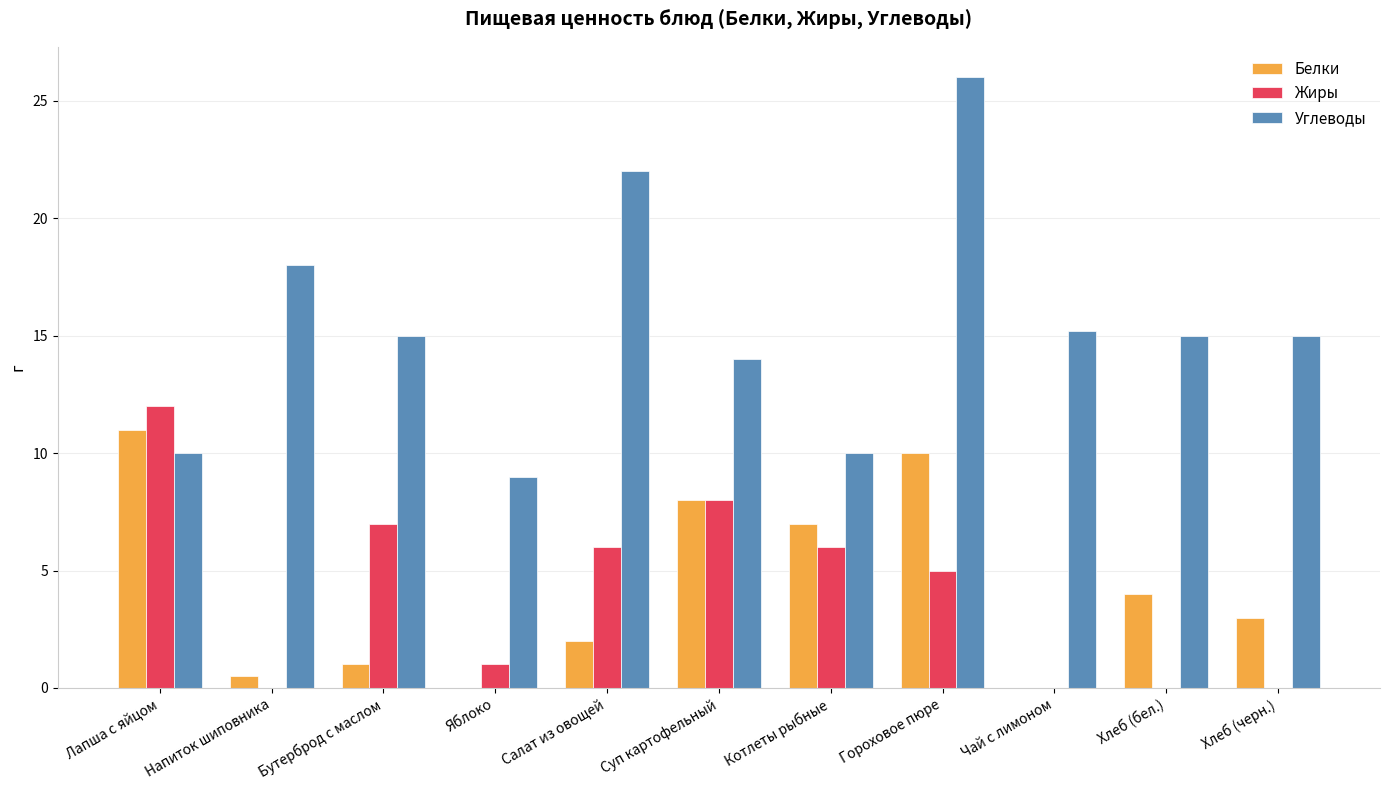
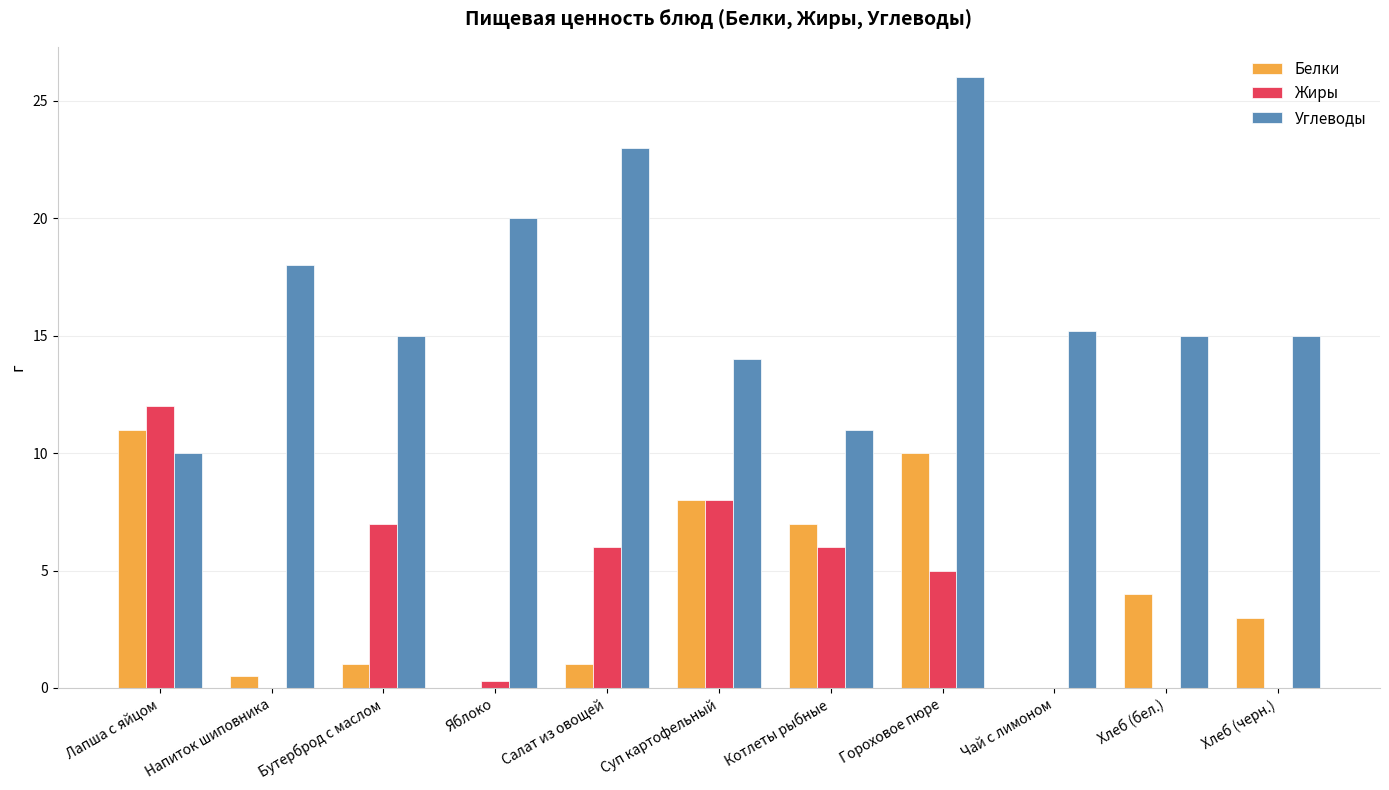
Жиры, Яблоко: 1.0 -> 0.3
Углеводы, Яблоко: 9 -> 20
Белки, Салат из овощей: 2 -> 1
Углеводы, Салат из овощей: 22 -> 23
Углеводы, Котлеты рыбные: 10 -> 11
